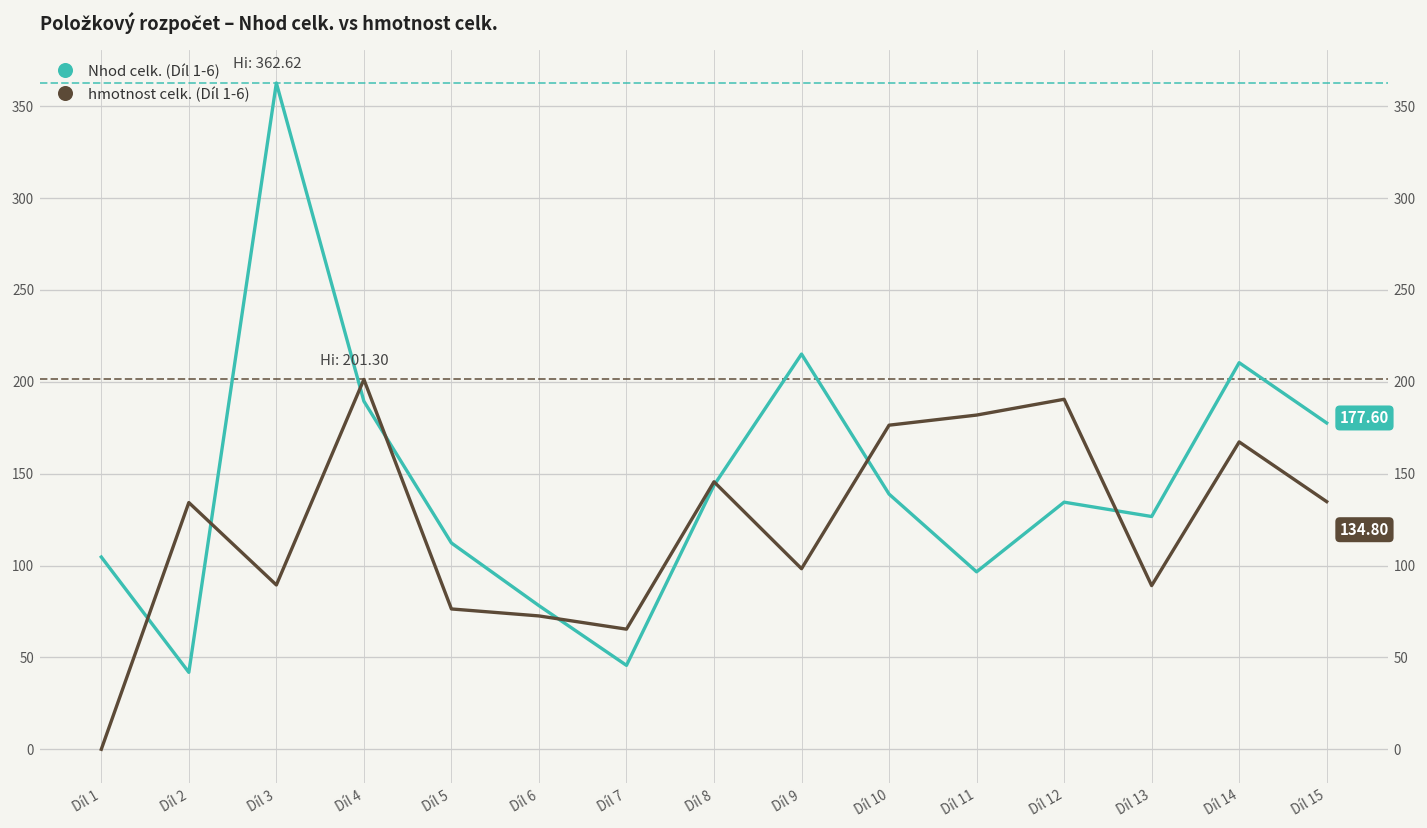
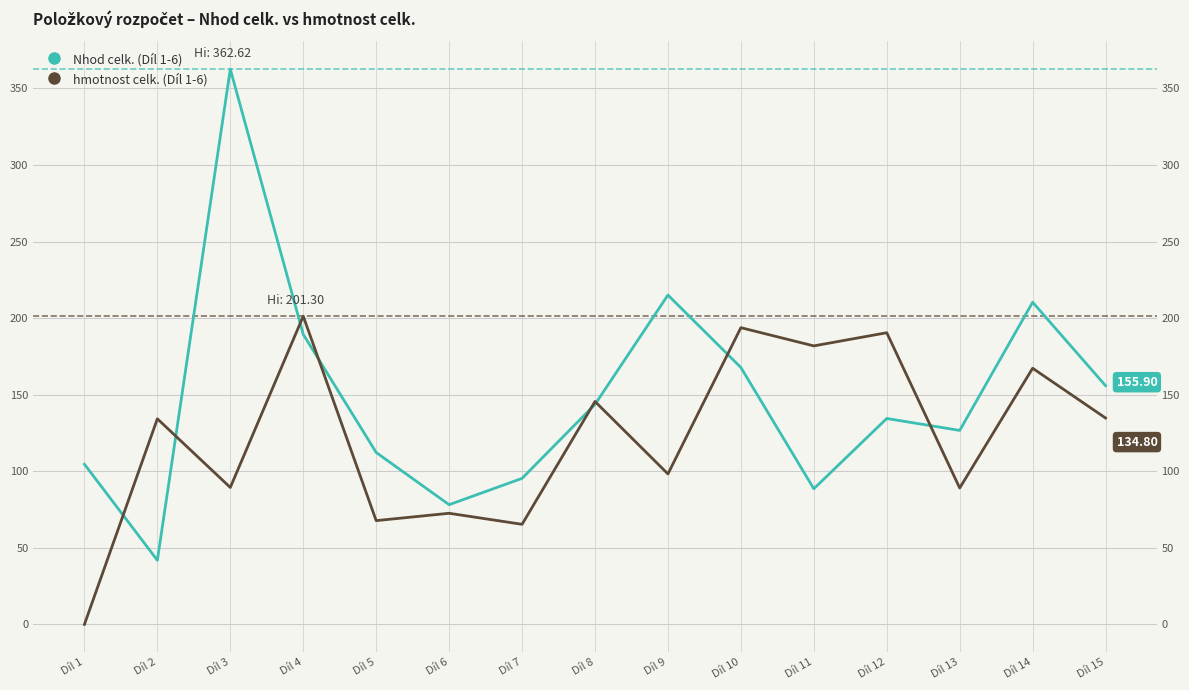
hmotnost celk. (Díl 1-6), Díl 5: 76 -> 68
Nhod celk. (Díl 1-6), Díl 7: 46 -> 95
Nhod celk. (Díl 1-6), Díl 10: 139 -> 168
hmotnost celk. (Díl 1-6), Díl 10: 176 -> 194
Nhod celk. (Díl 1-6), Díl 11: 97 -> 89
Nhod celk. (Díl 1-6), Díl 15: 177.60 -> 155.90
